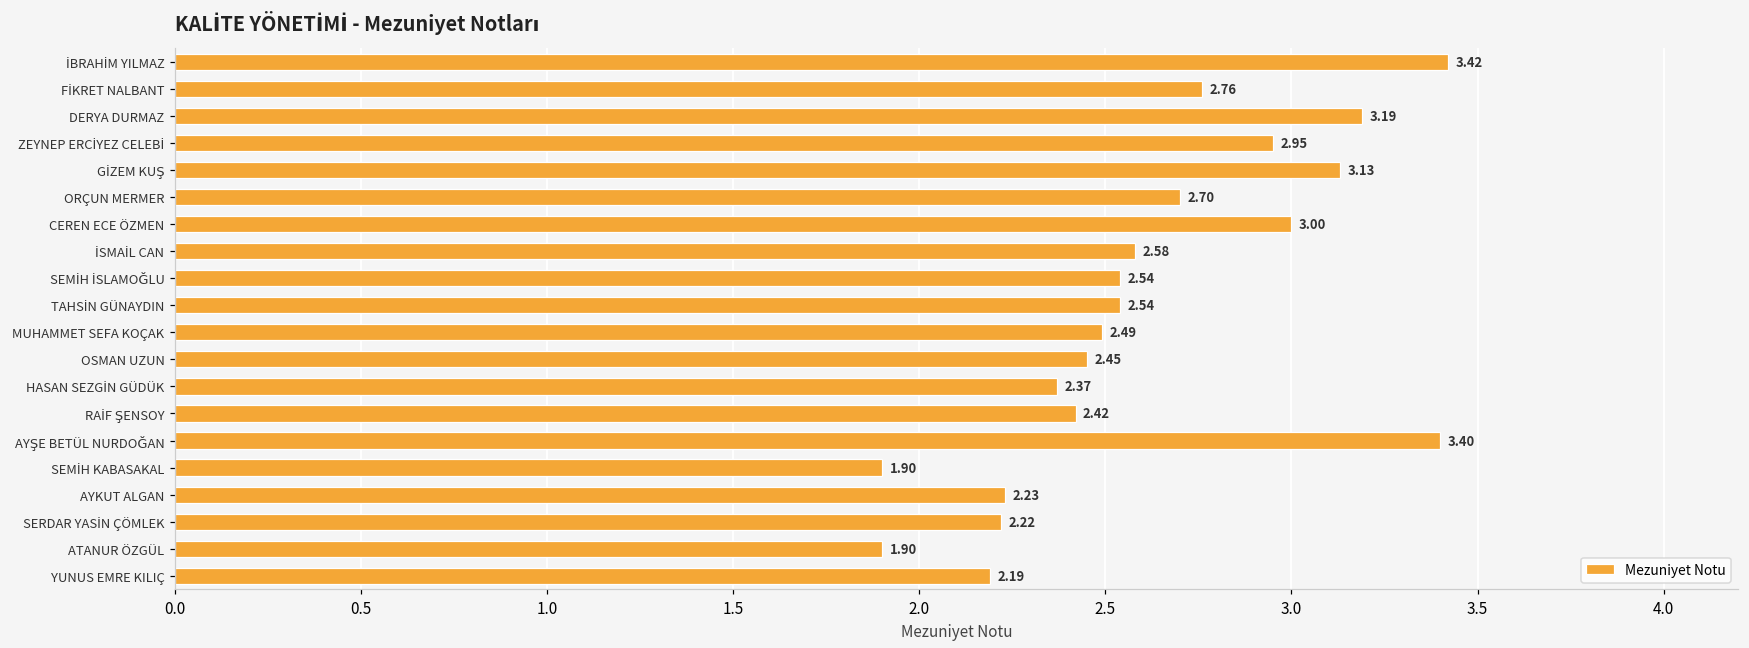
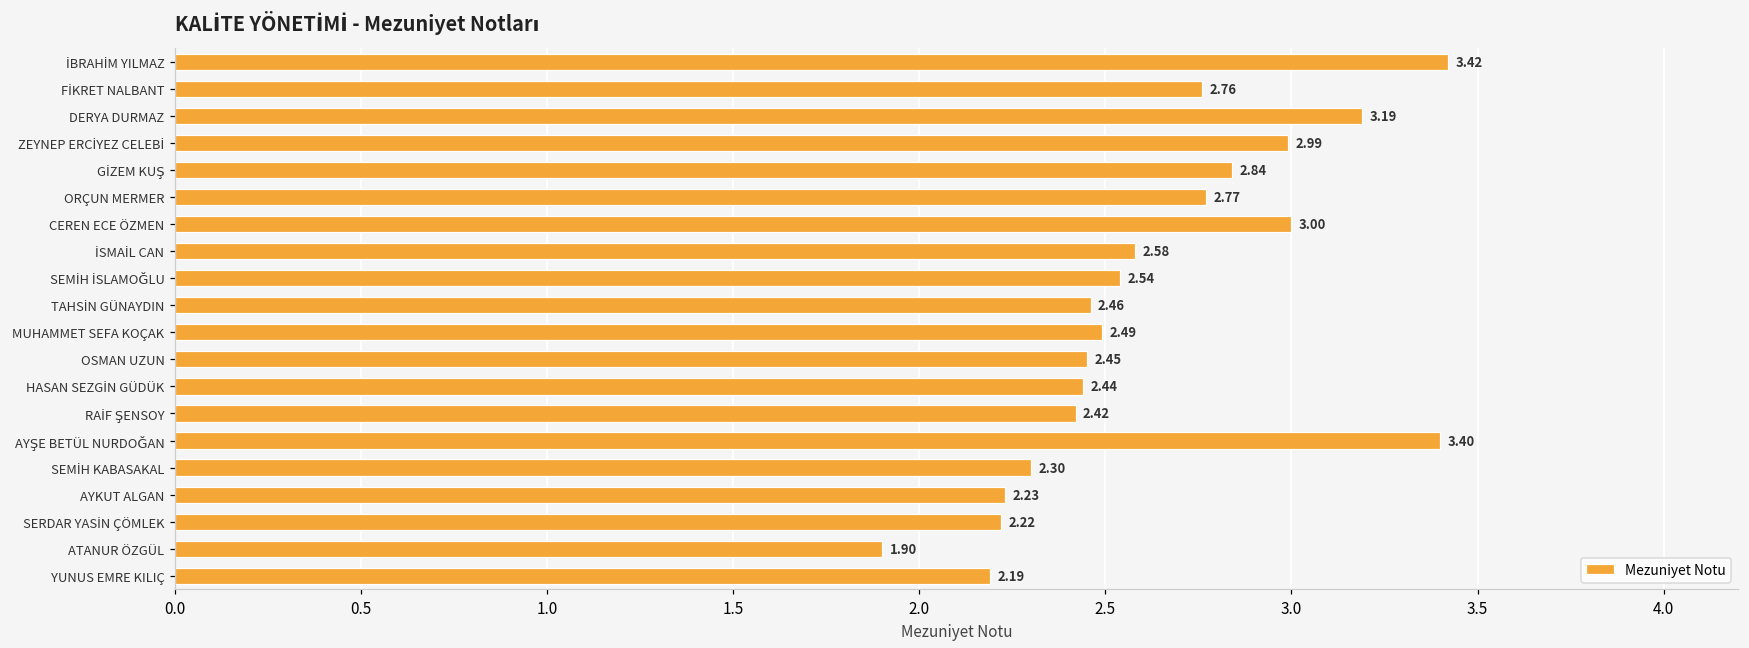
ZEYNEP ERCİYEZ CELEBİ: 2.95 -> 2.99
GİZEM KUŞ: 3.13 -> 2.84
ORÇUN MERMER: 2.70 -> 2.77
TAHSİN GÜNAYDIN: 2.54 -> 2.46
HASAN SEZGİN GÜDÜK: 2.37 -> 2.44
SEMİH KABASAKAL: 1.90 -> 2.30
